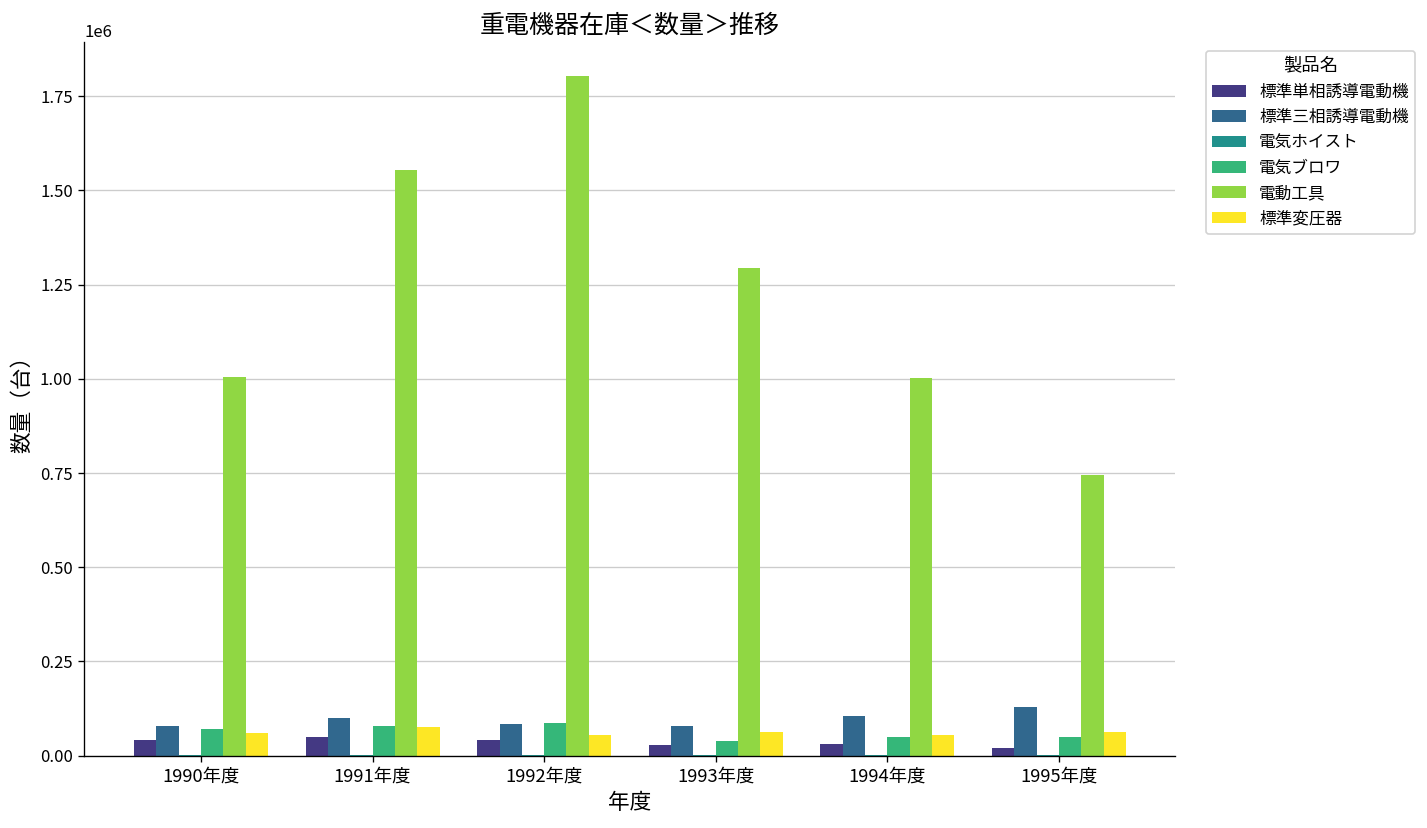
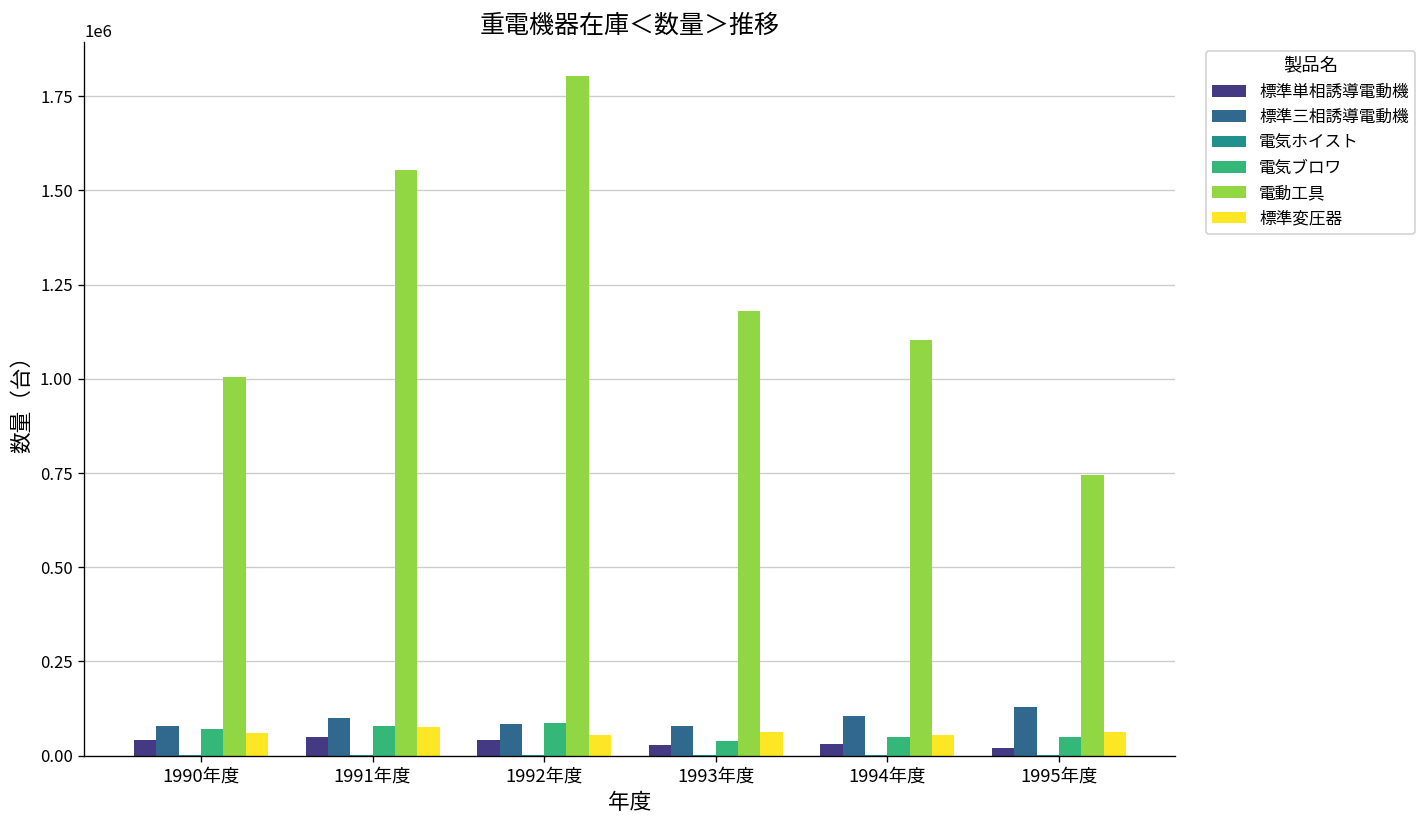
電動工具, 1993年度: 1290000 -> 1180000
電動工具, 1994年度: 1000000 -> 1100000
